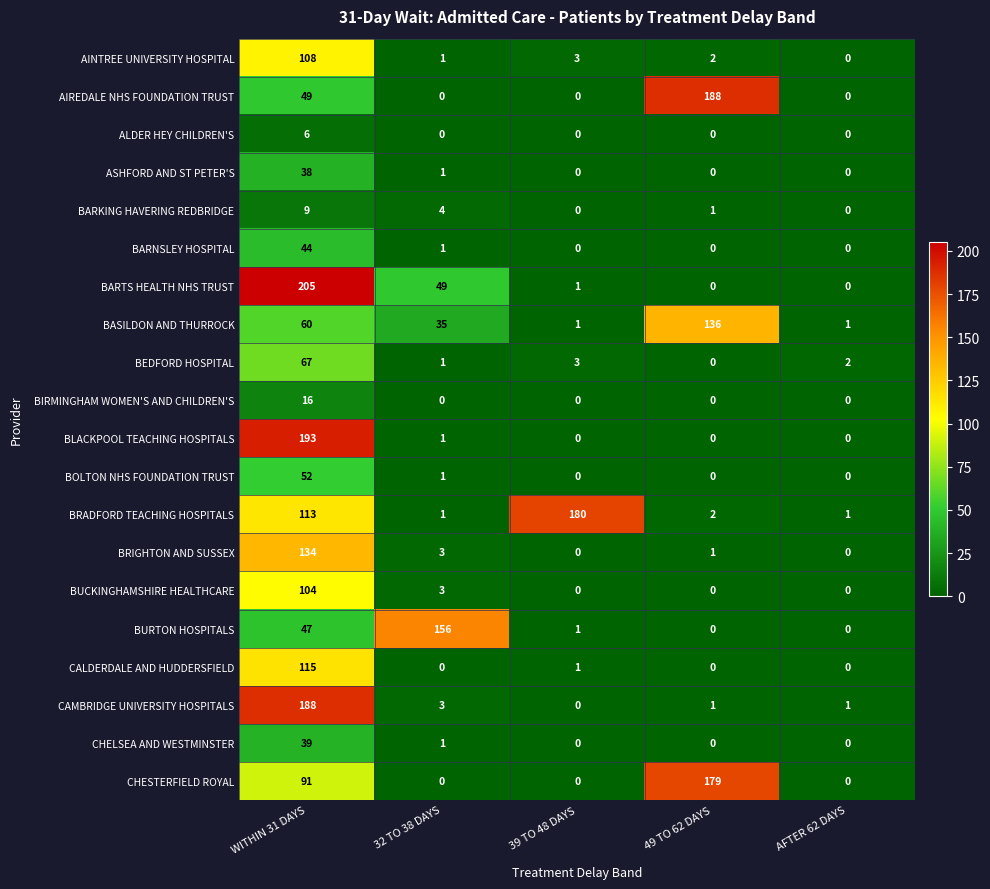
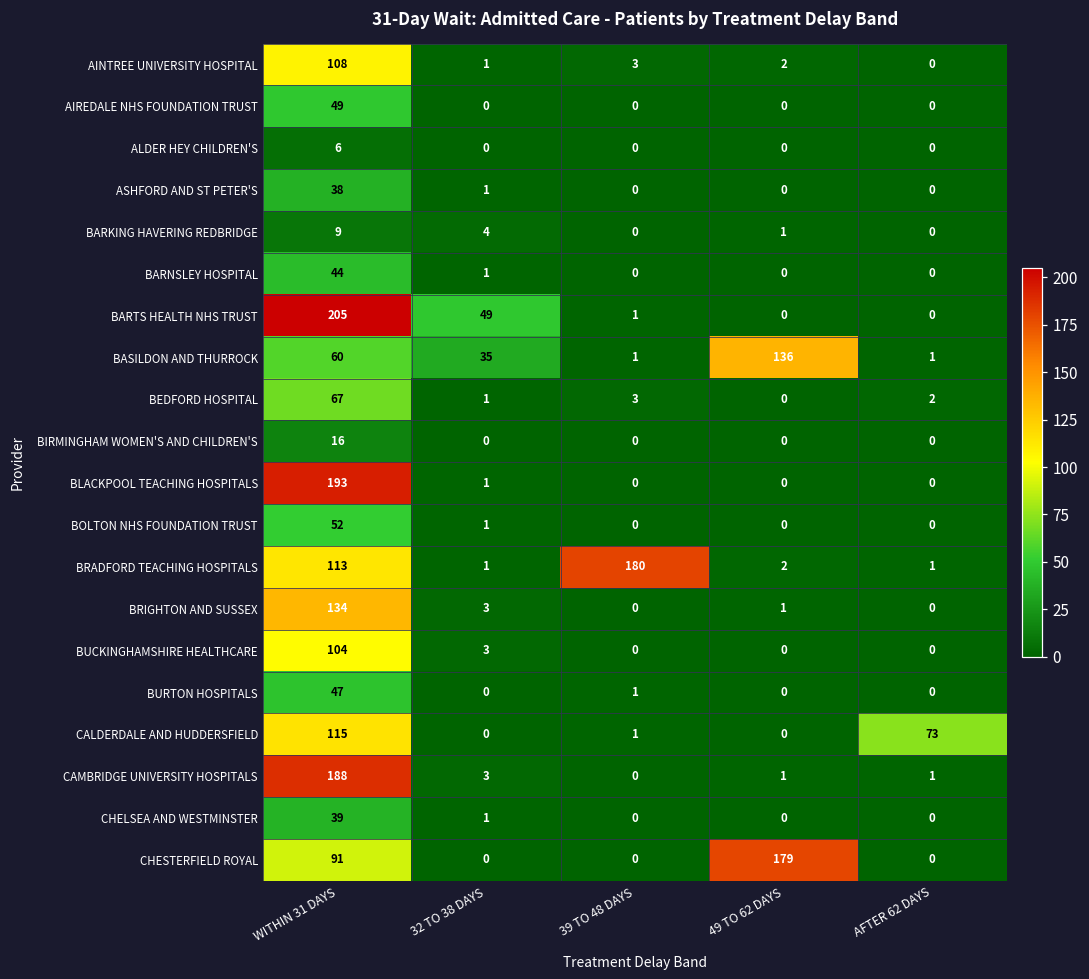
AIREDALE NHS FOUNDATION TRUST, 49 TO 62 DAYS: 188 -> 0
BURTON HOSPITALS, 32 TO 38 DAYS: 156 -> 0
CALDERDALE AND HUDDERSFIELD, AFTER 62 DAYS: 0 -> 73
